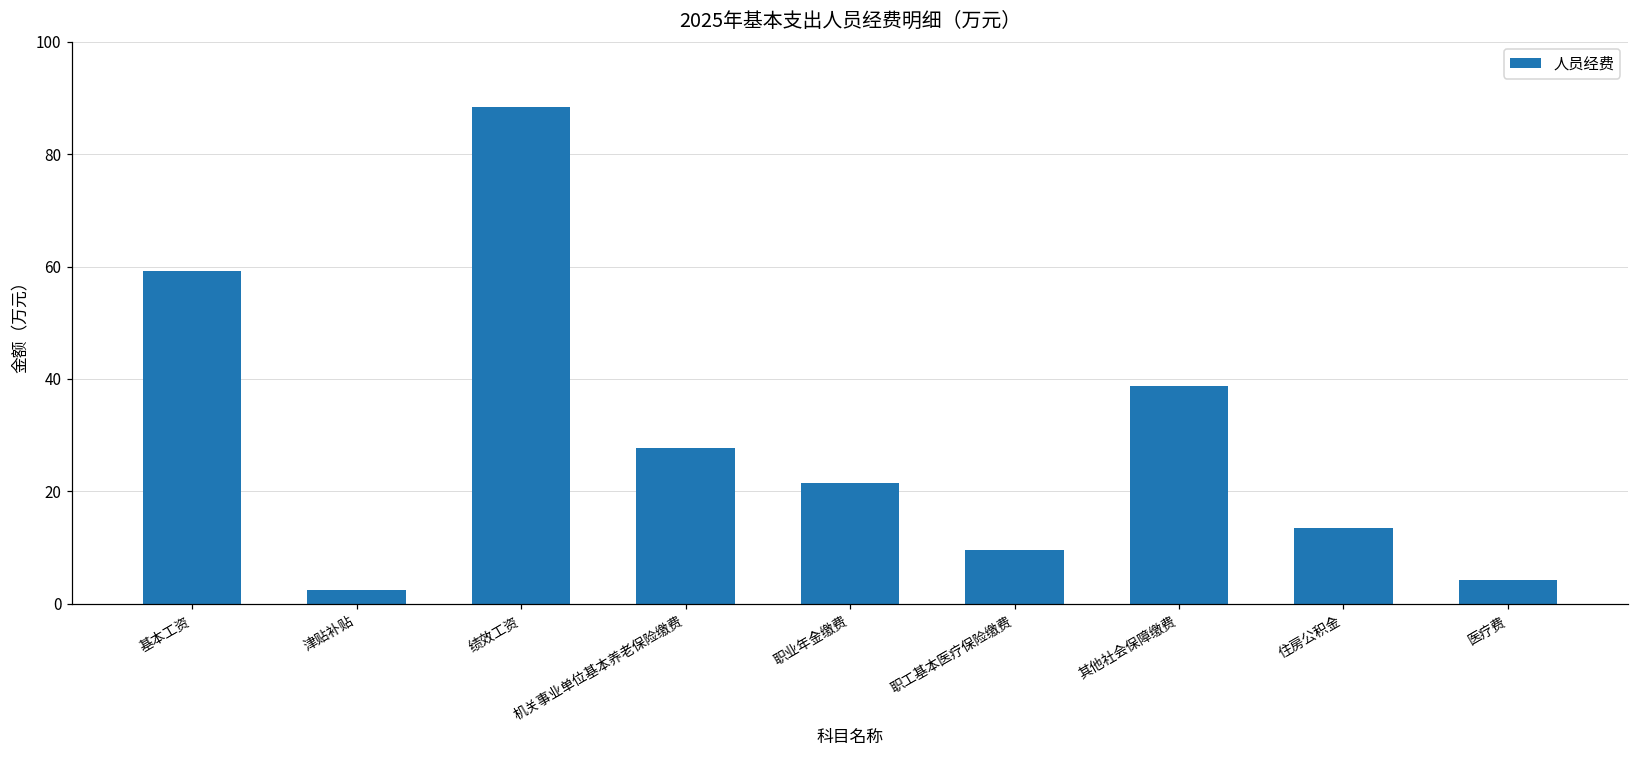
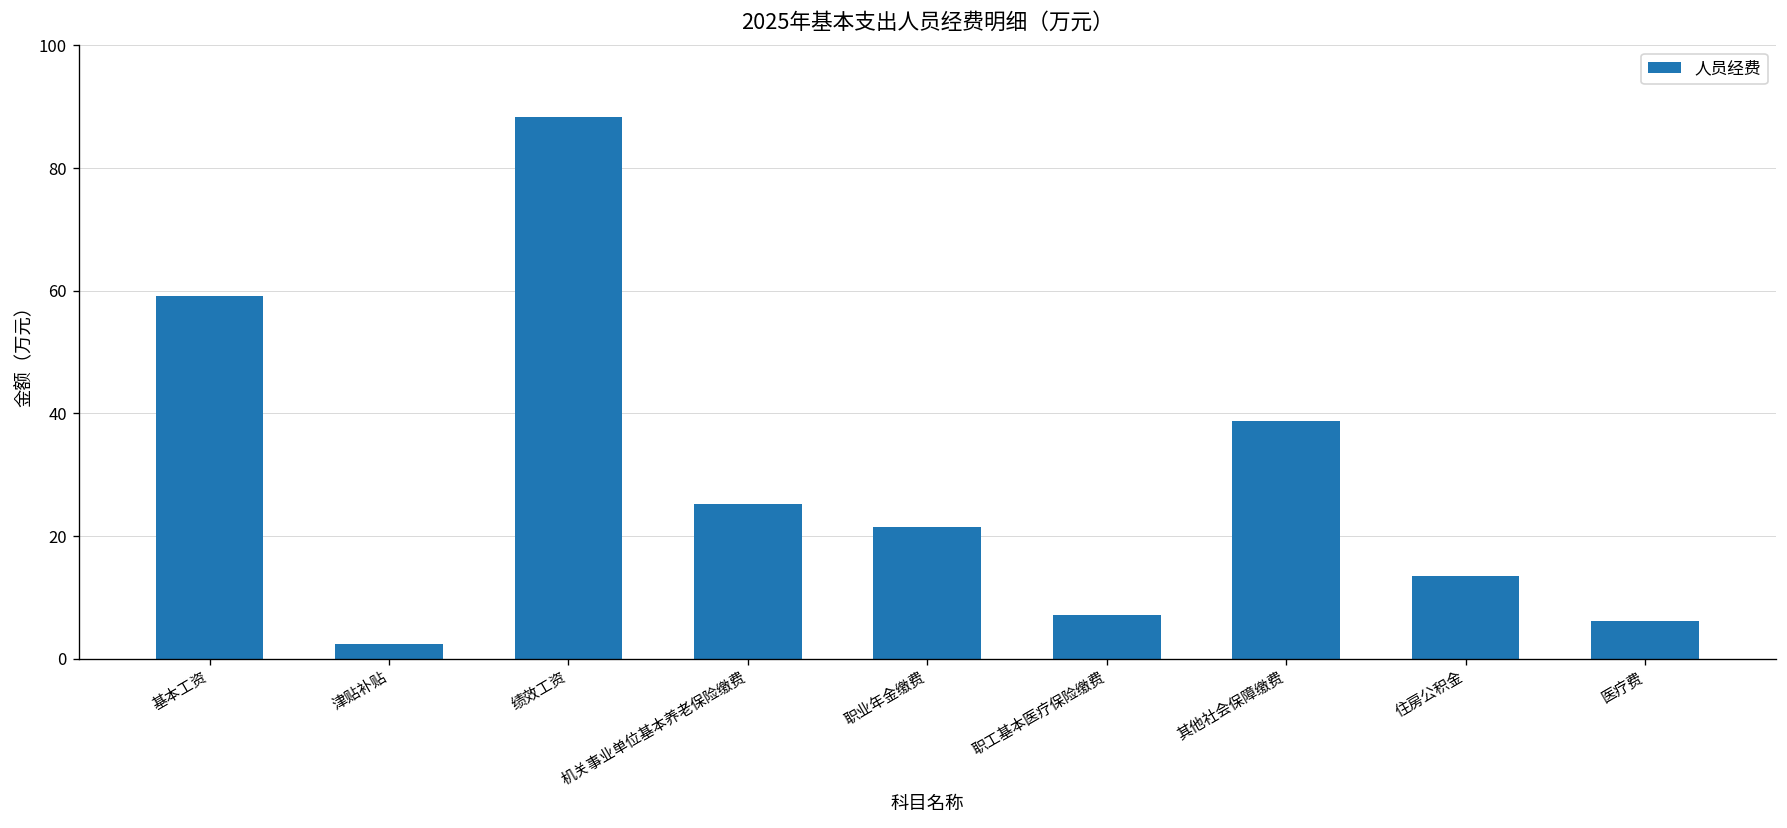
机关事业单位基本养老保险缴费: 28 -> 25
职工基本医疗保险缴费: 10 -> 7
医疗费: 4 -> 6
